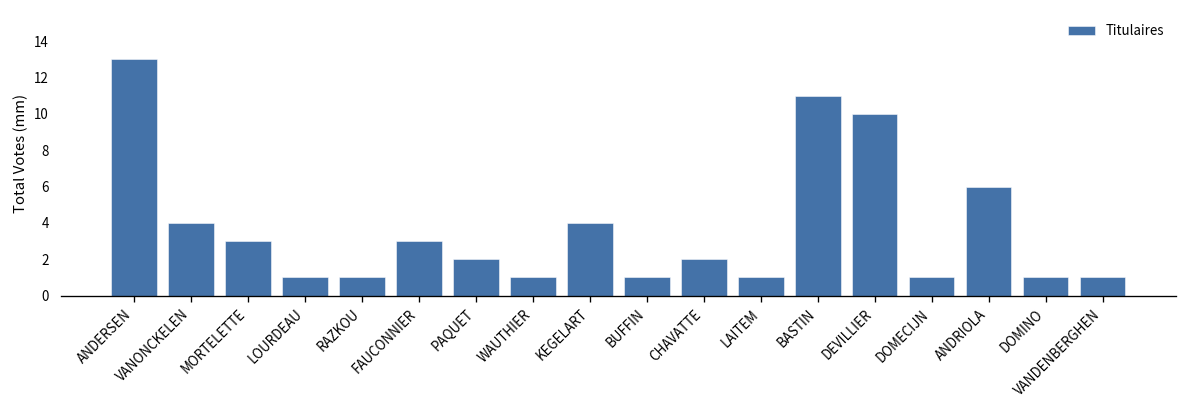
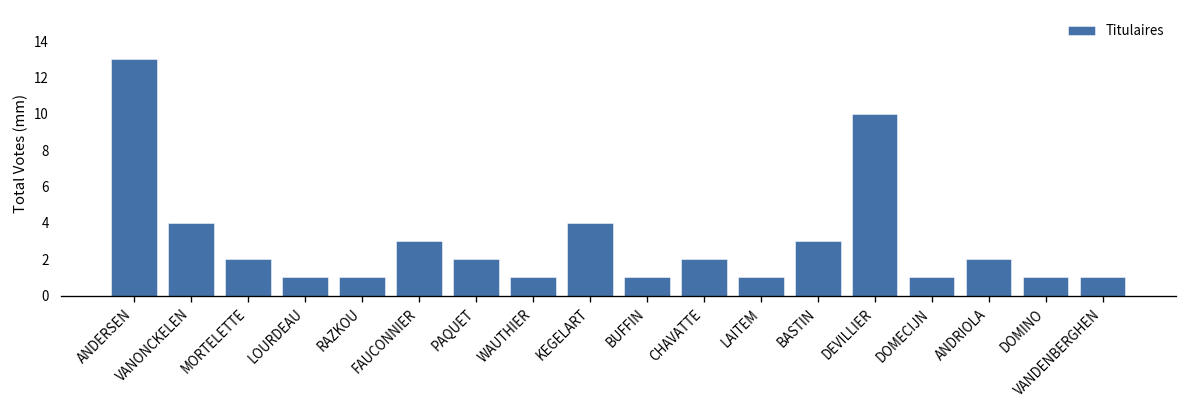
MORTELETTE: 3 -> 2
BASTIN: 11 -> 3
ANDRIOLA: 6 -> 2
